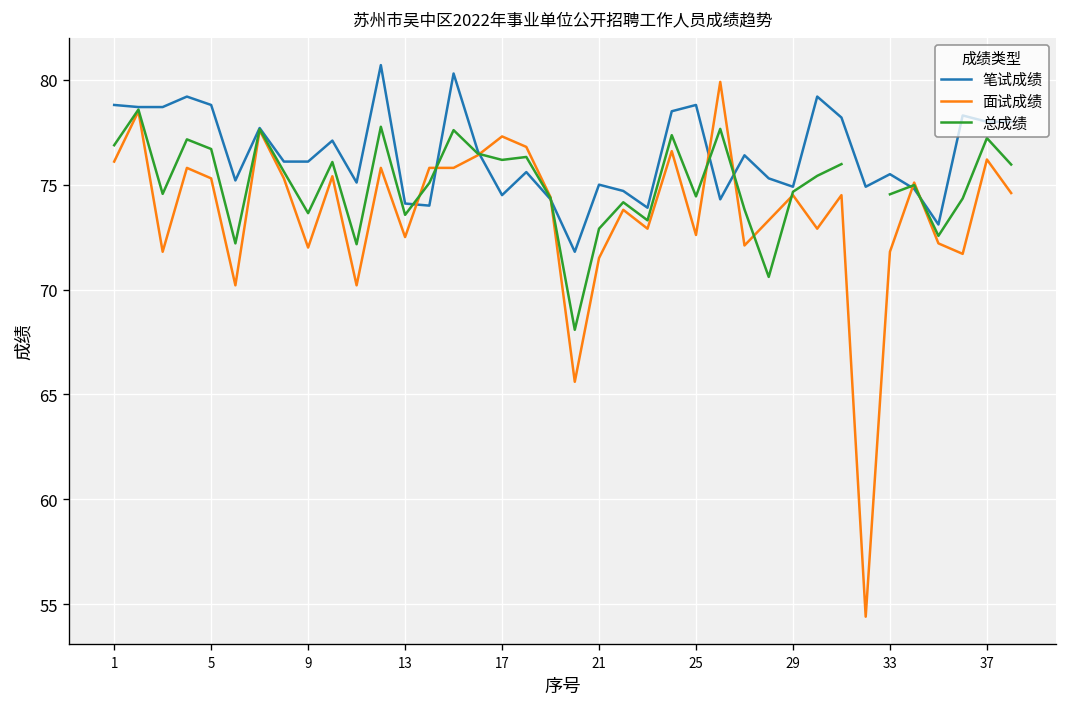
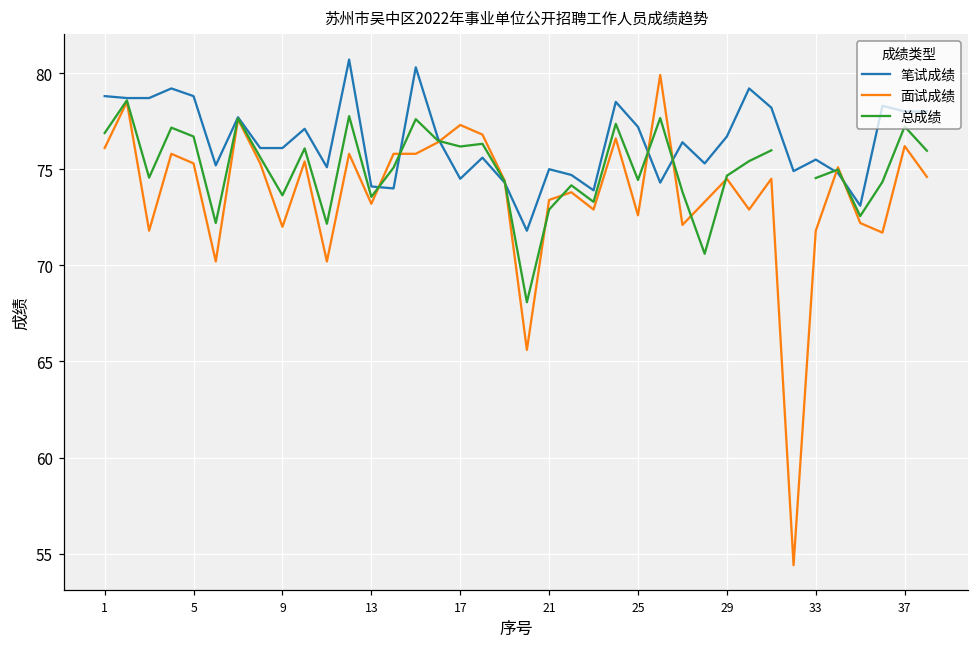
面试成绩, 13: 72.5 -> 73.2
面试成绩, 21: 71.5 -> 73.4
笔试成绩, 25: 78.8 -> 77.2
笔试成绩, 29: 74.9 -> 76.7
